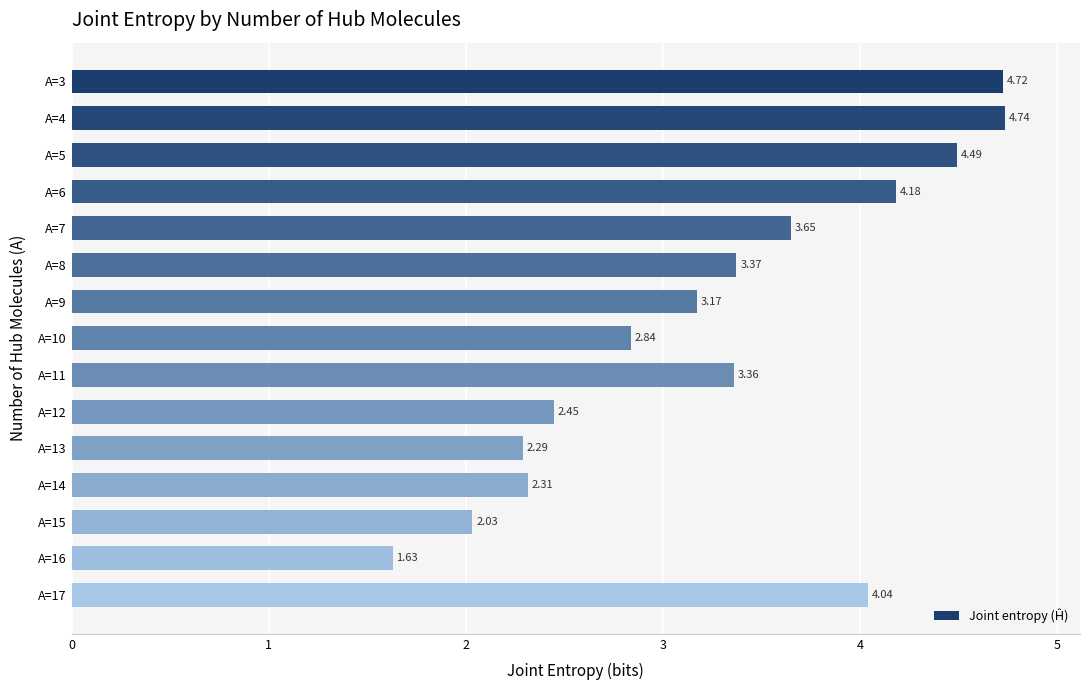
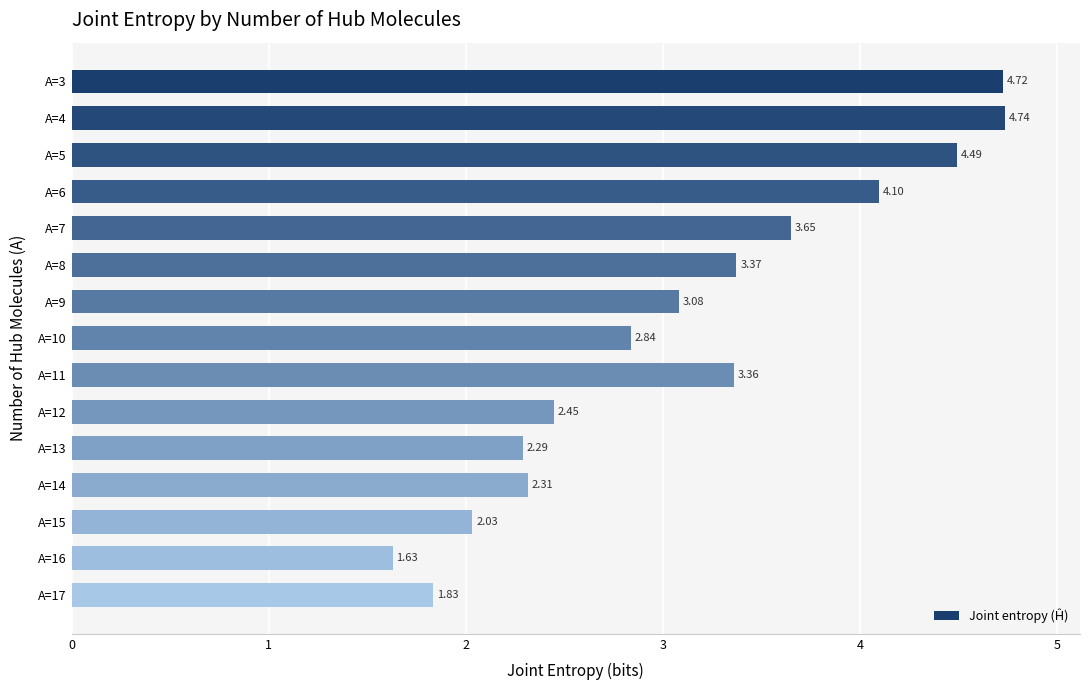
A=6: 4.18 -> 4.10
A=9: 3.17 -> 3.08
A=17: 4.04 -> 1.83
